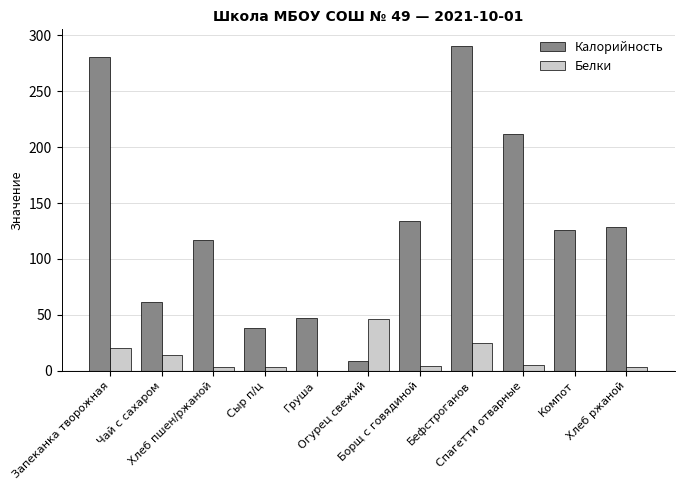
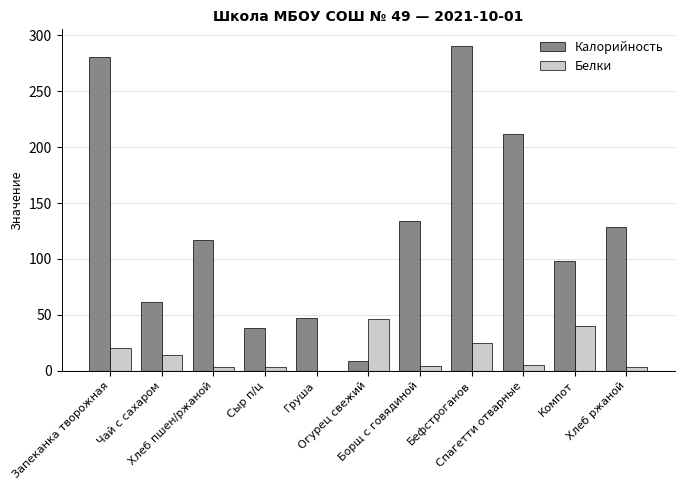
Калорийность, Компот: 126 -> 98
Белки, Компот: 0 -> 40
